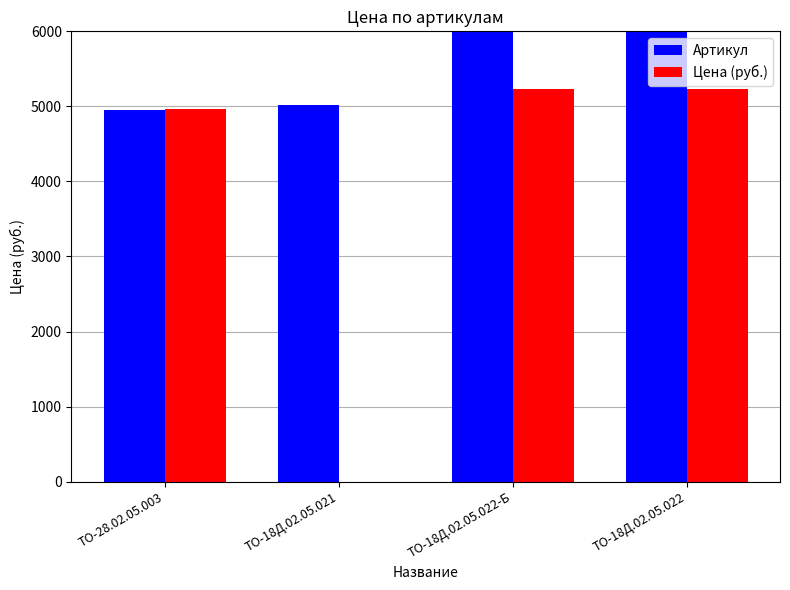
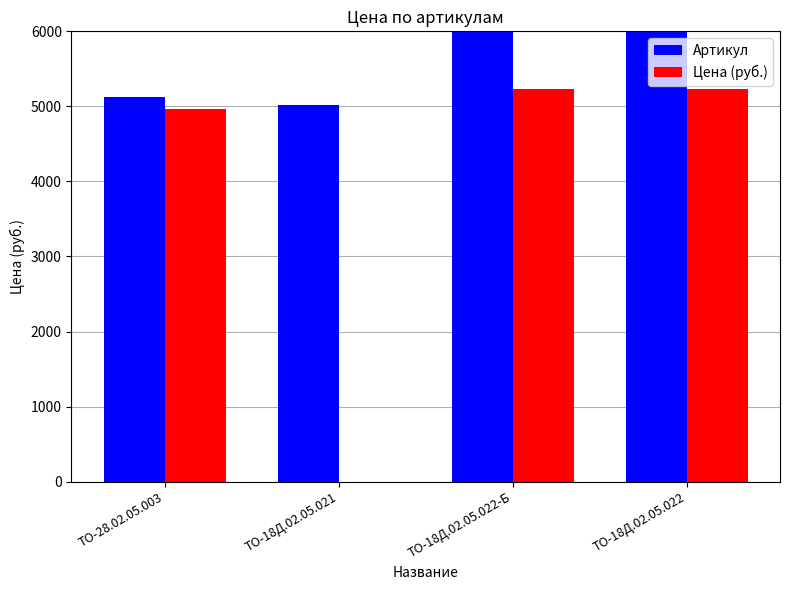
Артикул, ТО-28.02.05.003: 4900 -> 5100
